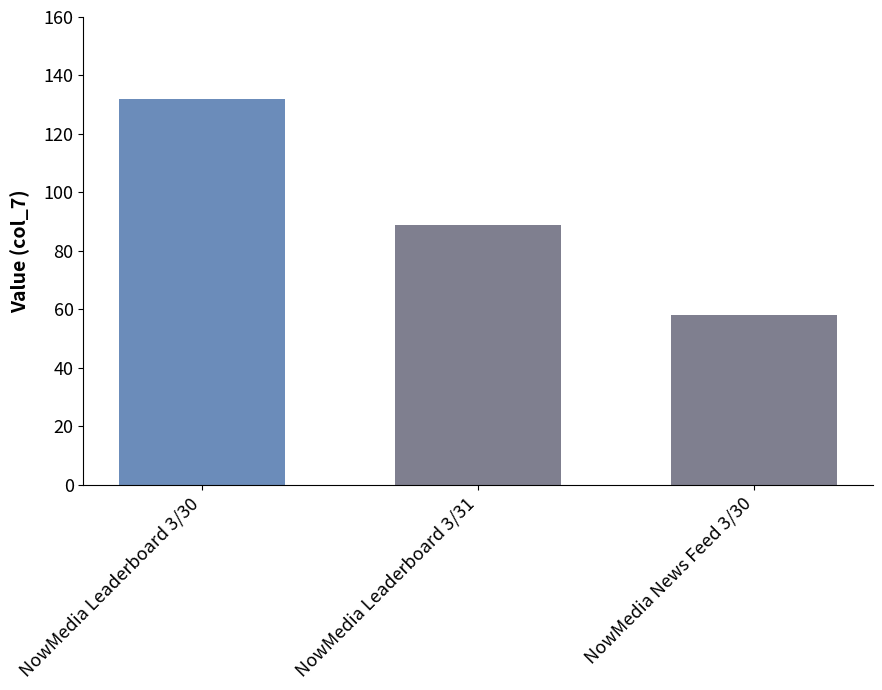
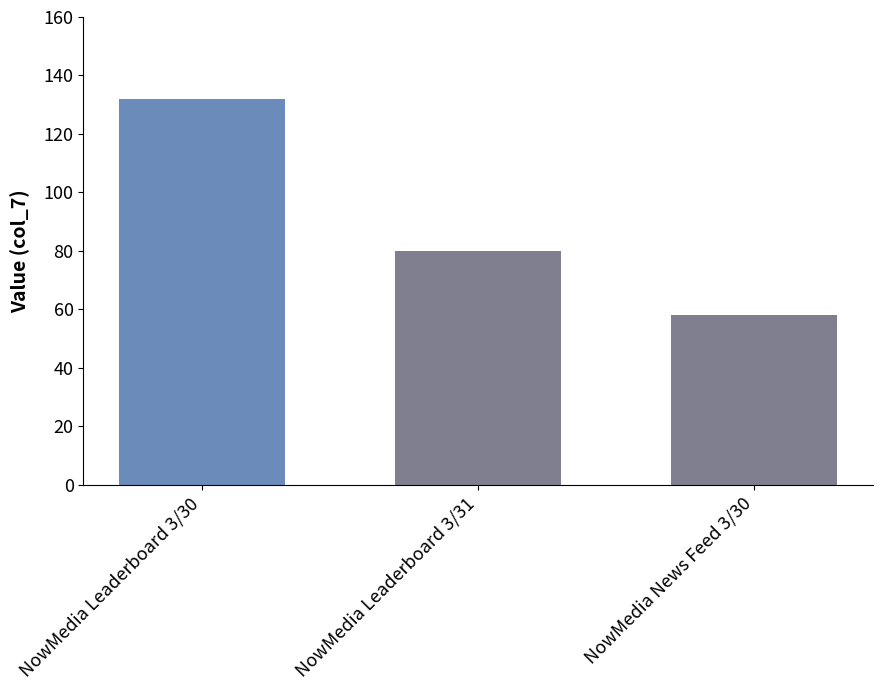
NowMedia Leaderboard 3/31: 89 -> 80
